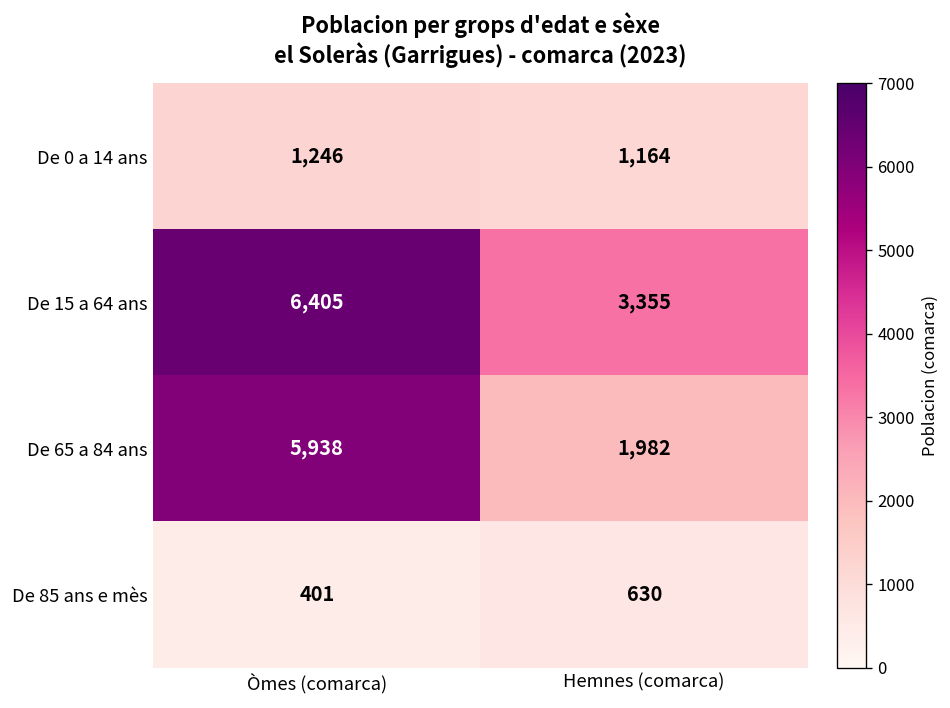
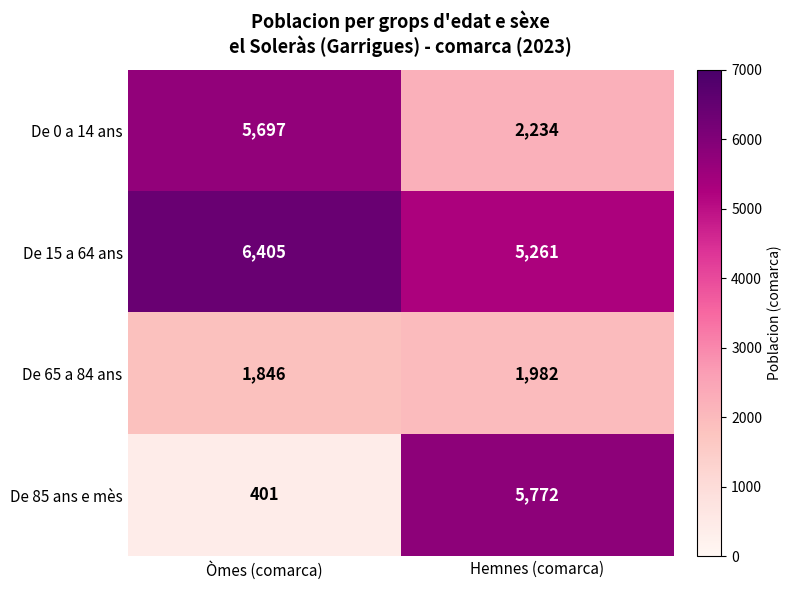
De 0 a 14 ans, Òmes (comarca): 1,246 -> 5,697
De 0 a 14 ans, Hemnes (comarca): 1,164 -> 2,234
De 15 a 64 ans, Hemnes (comarca): 3,355 -> 5,261
De 65 a 84 ans, Òmes (comarca): 5,938 -> 1,846
De 85 ans e mès, Hemnes (comarca): 630 -> 5,772
